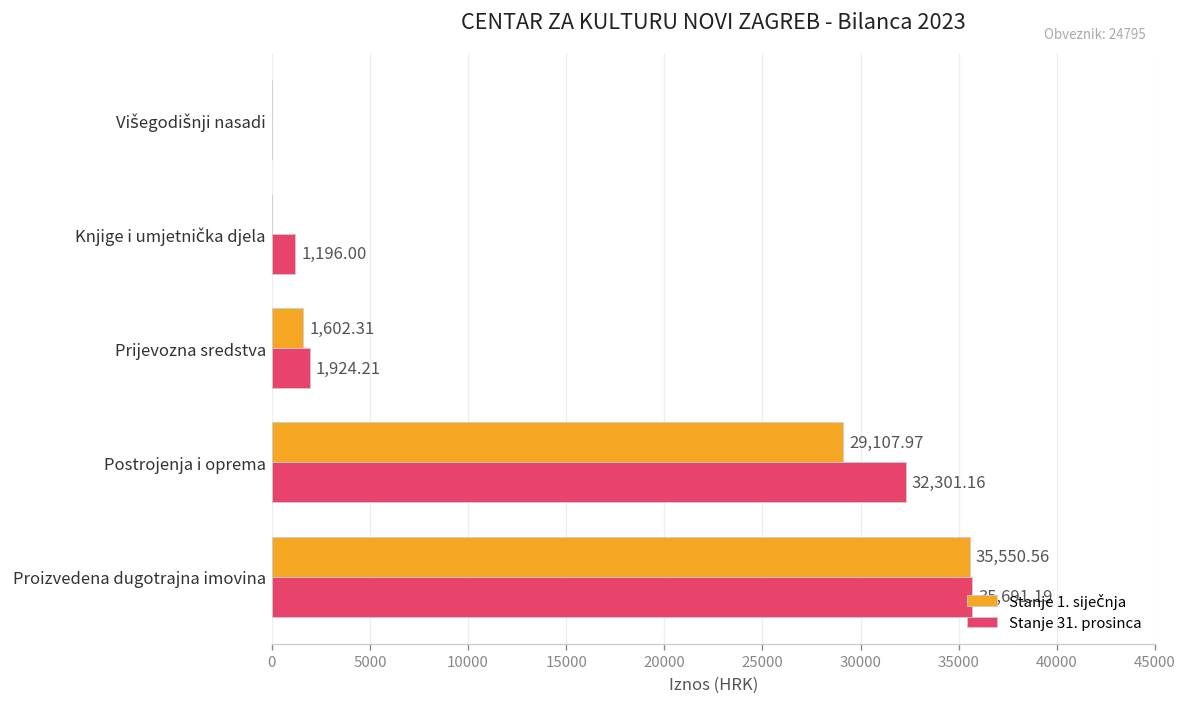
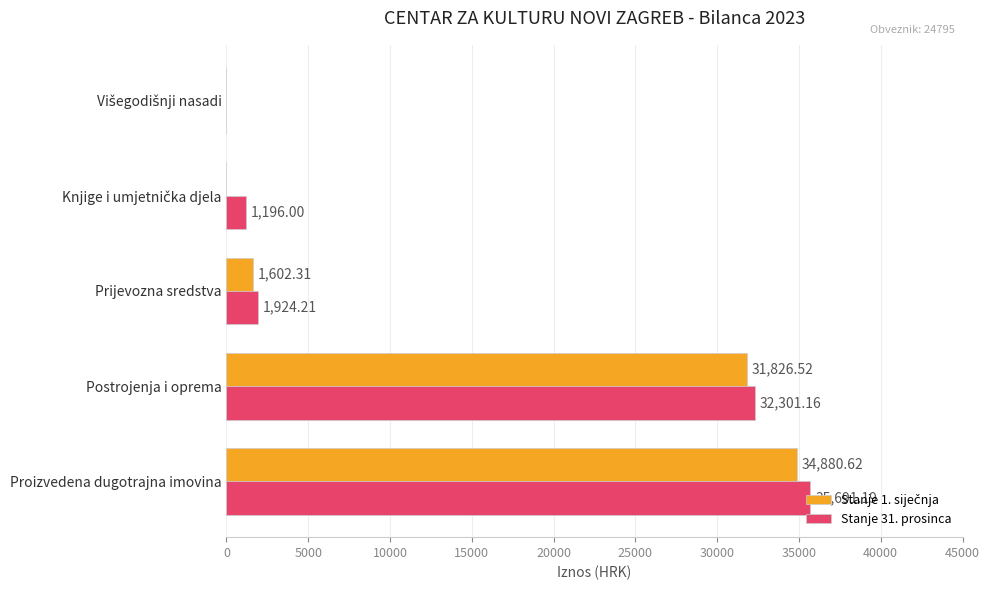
Stanje 1. siječnja, Postrojenja i oprema: 29,107.97 -> 31,826.52
Stanje 1. siječnja, Proizvedena dugotrajna imovina: 35,550.56 -> 34,880.62
